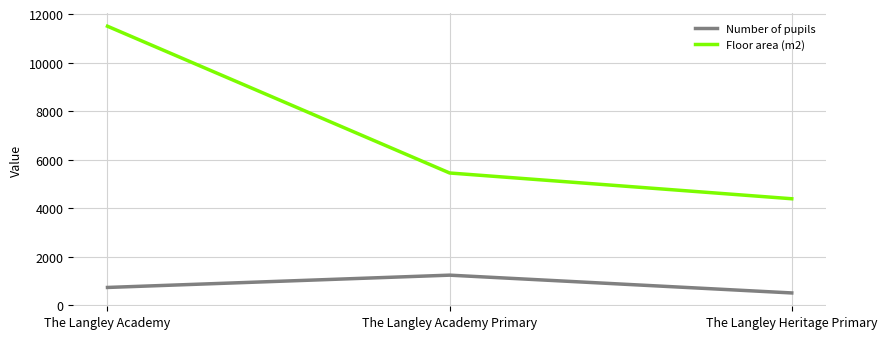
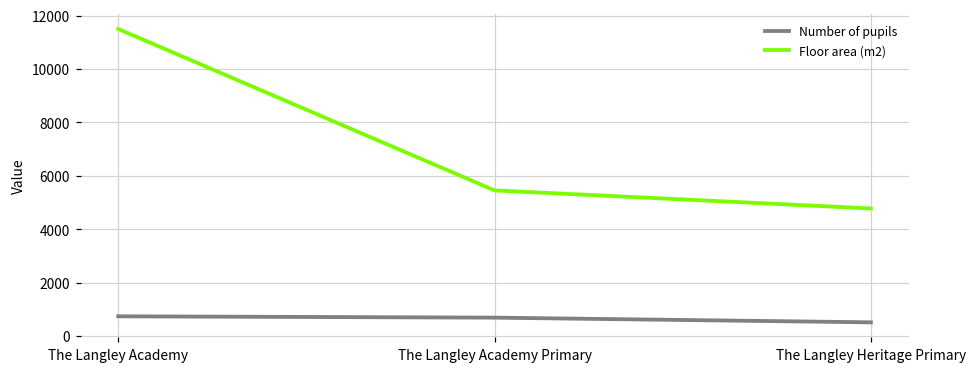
Number of pupils, The Langley Academy Primary: 1200 -> 700
Floor area (m2), The Langley Heritage Primary: 4400 -> 4800
